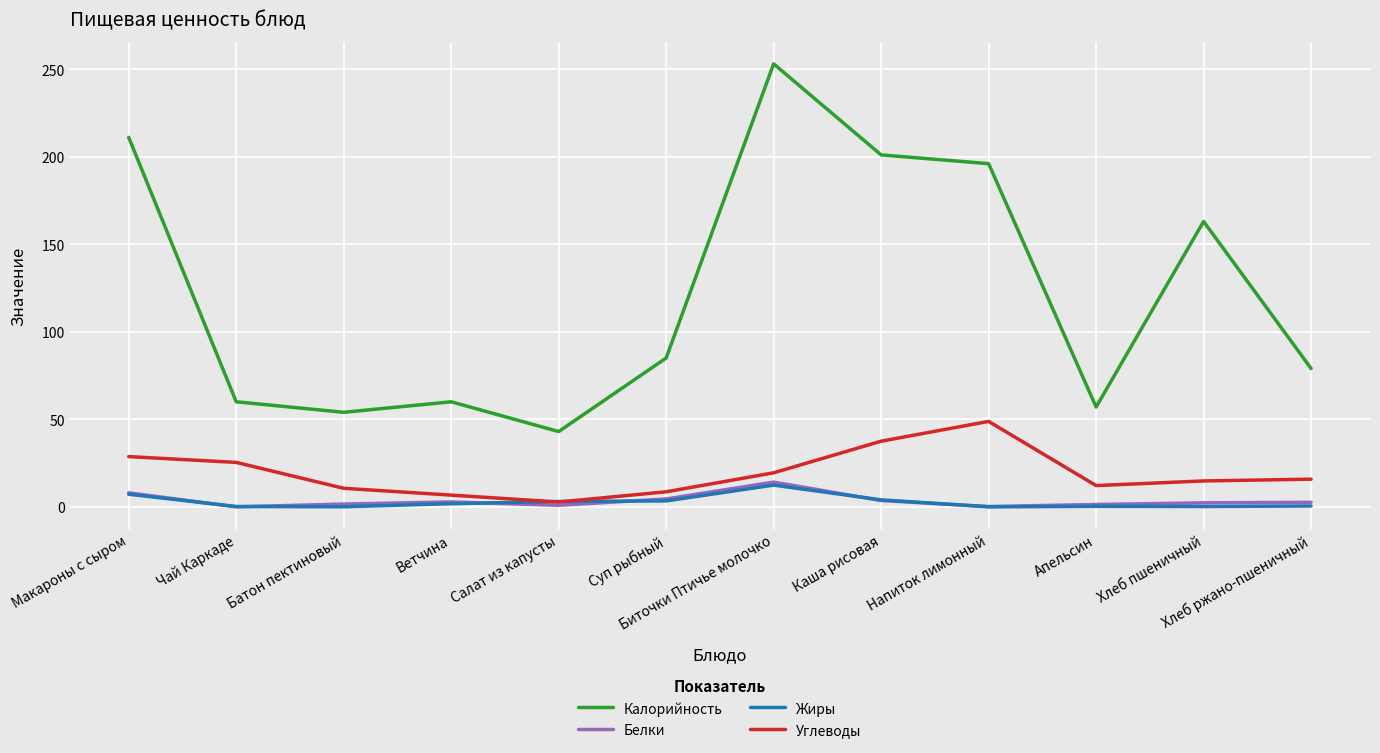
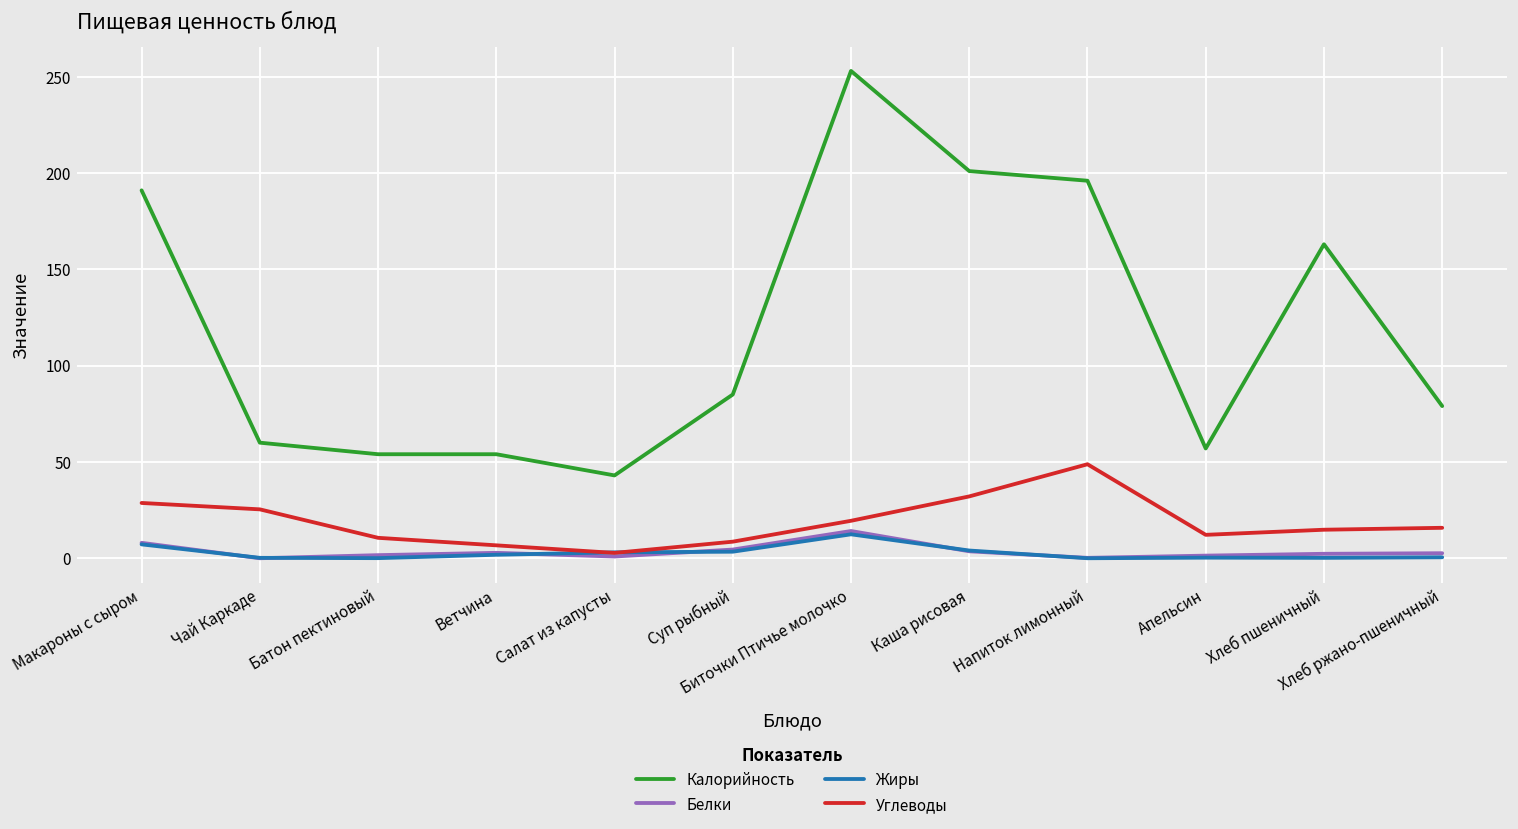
Калорийность, Макароны с сыром: 211 -> 191
Калорийность, Ветчина: 60 -> 54
Углеводы, Каша рисовая: 38 -> 32
